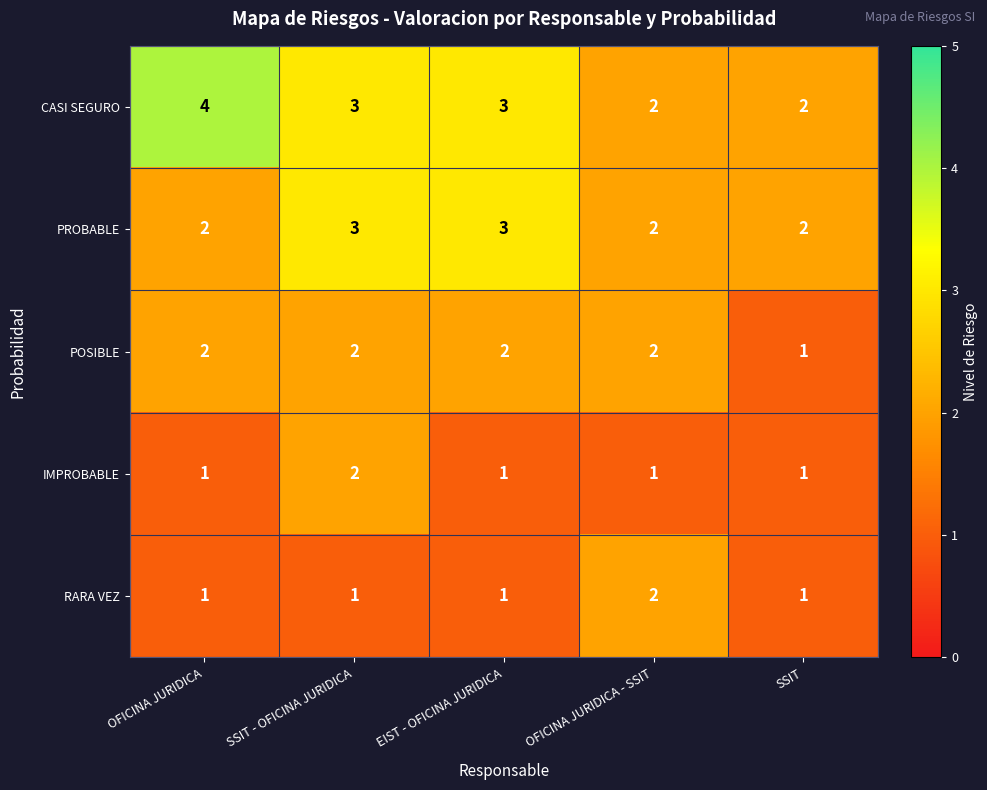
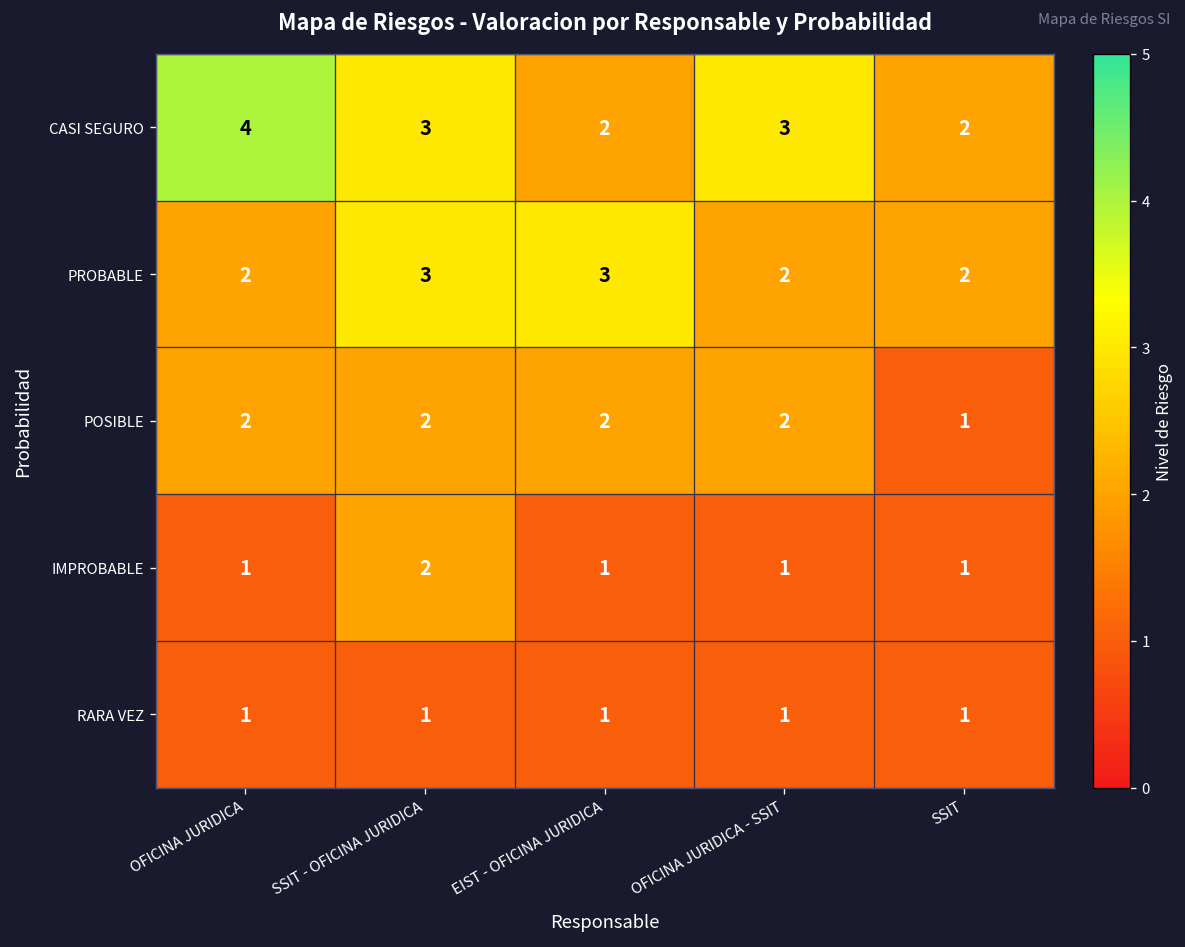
CASI SEGURO, EIST - OFICINA JURIDICA: 3 -> 2
CASI SEGURO, OFICINA JURIDICA - SSIT: 2 -> 3
RARA VEZ, OFICINA JURIDICA - SSIT: 2 -> 1
